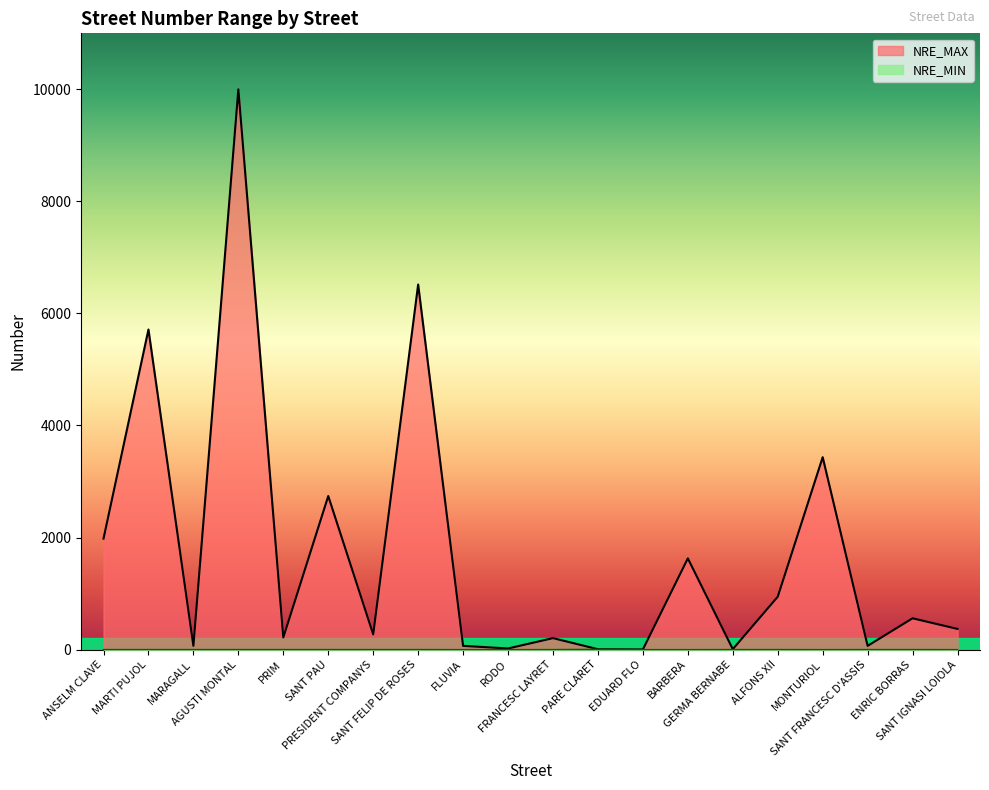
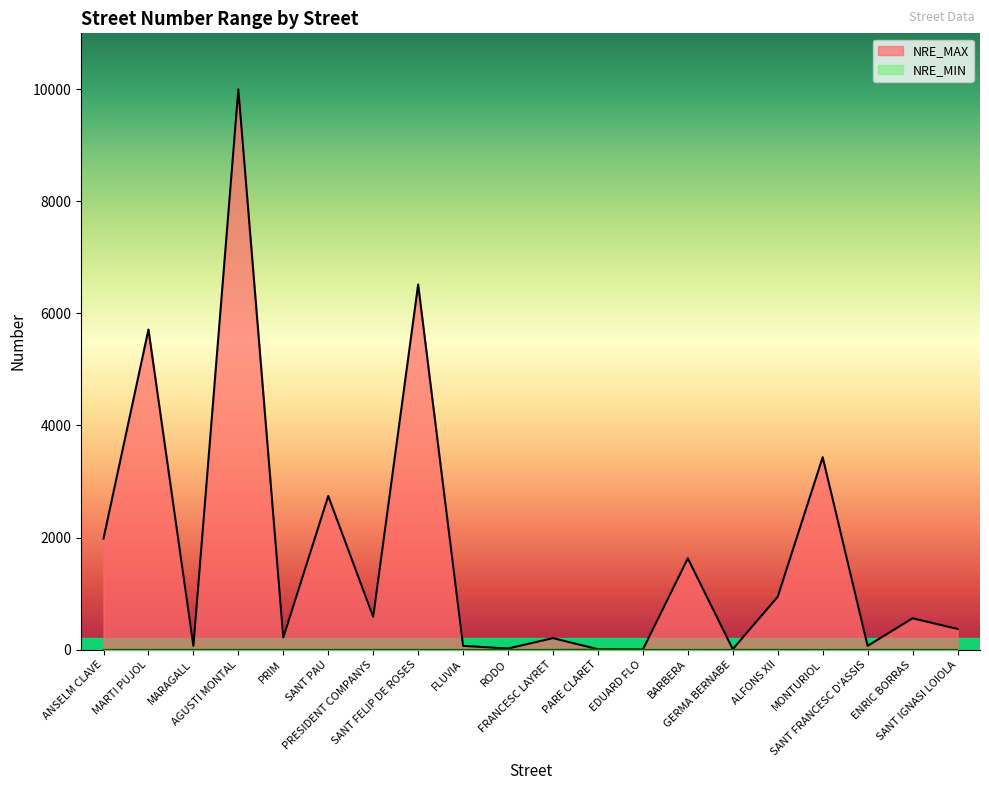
NRE_MAX, PRESIDENT COMPANYS: 300 -> 600
